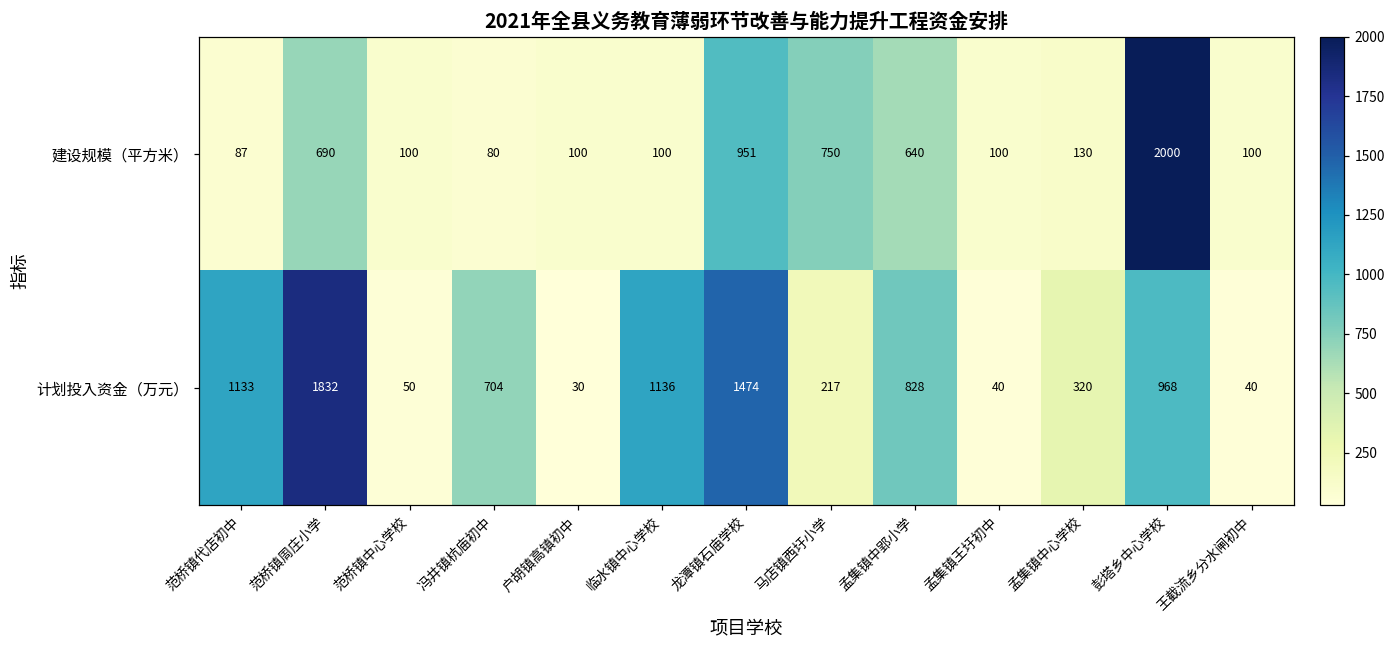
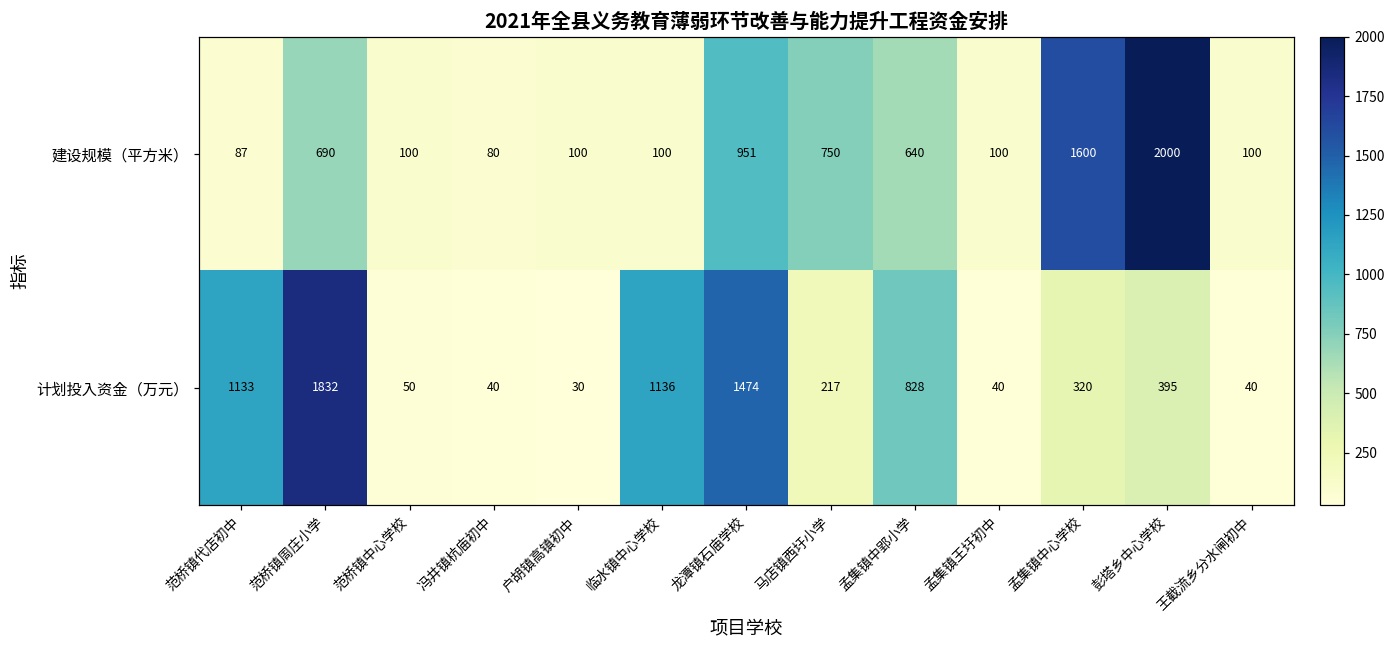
建设规模（平方米）, 孟集镇中心学校: 130 -> 1600
计划投入资金（万元）, 冯井镇杭庙初中: 704 -> 40
计划投入资金（万元）, 彭塔乡中心学校: 968 -> 395
